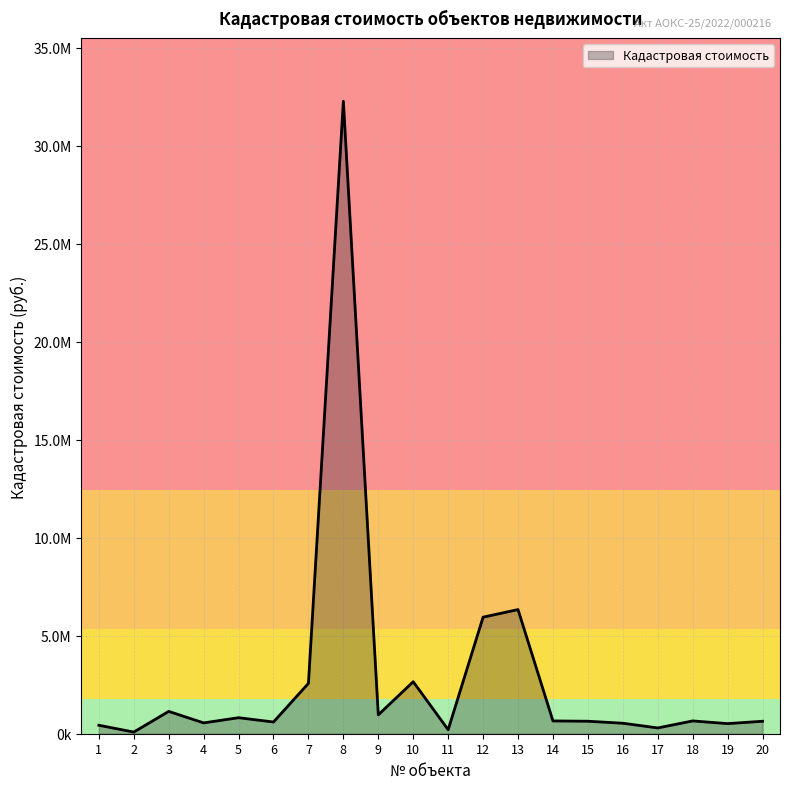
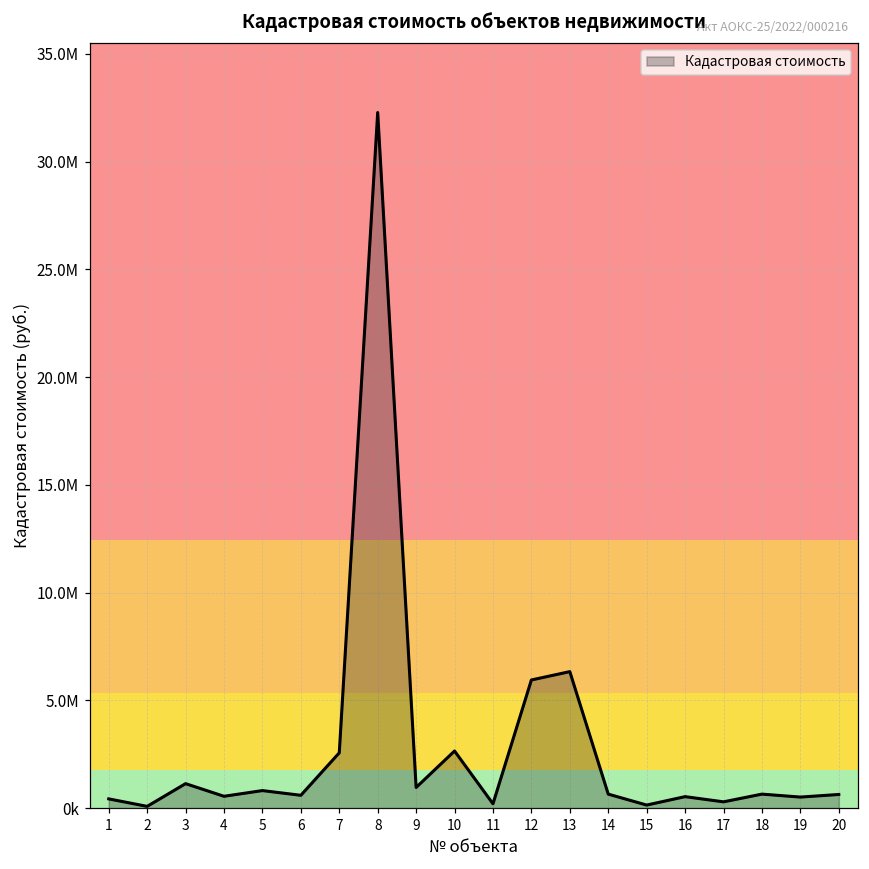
15: 600000 -> 100000
